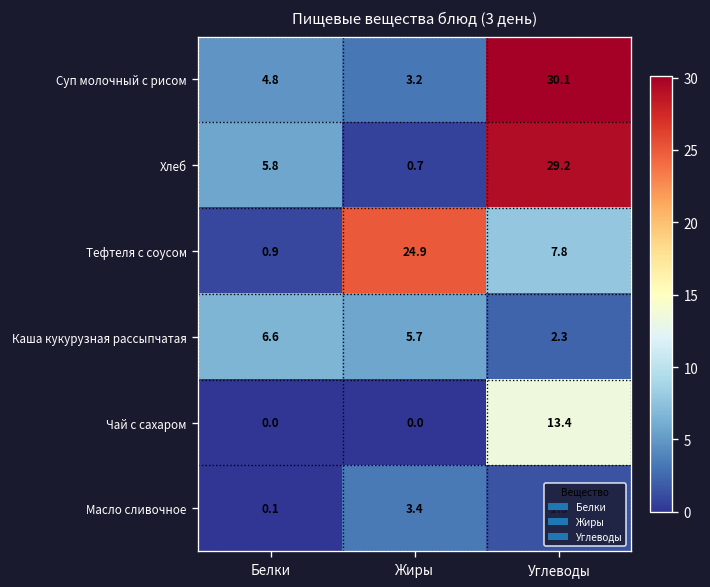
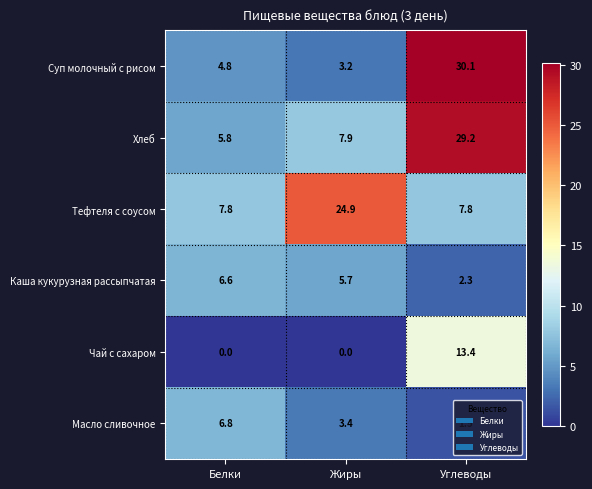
Хлеб, Жиры: 0.7 -> 7.9
Тефтеля с соусом, Белки: 0.9 -> 7.8
Масло сливочное, Белки: 0.1 -> 6.8
